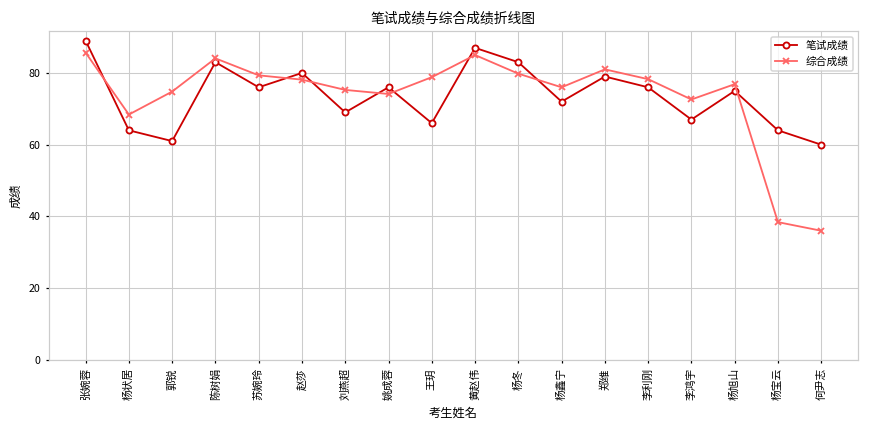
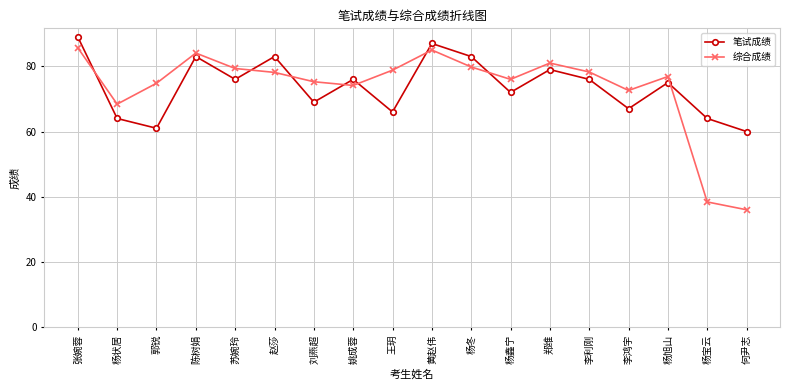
笔试成绩, 赵莎: 80 -> 83
